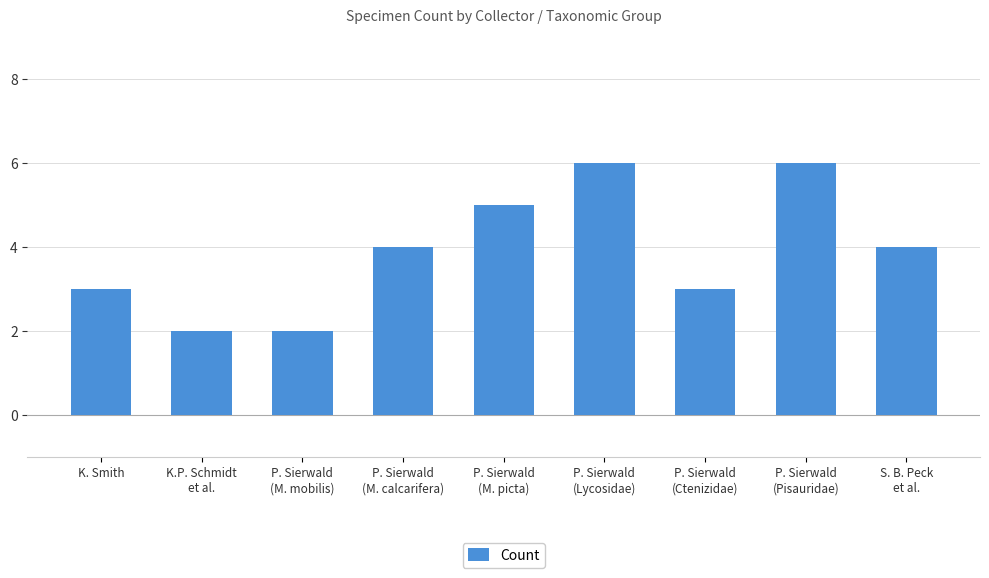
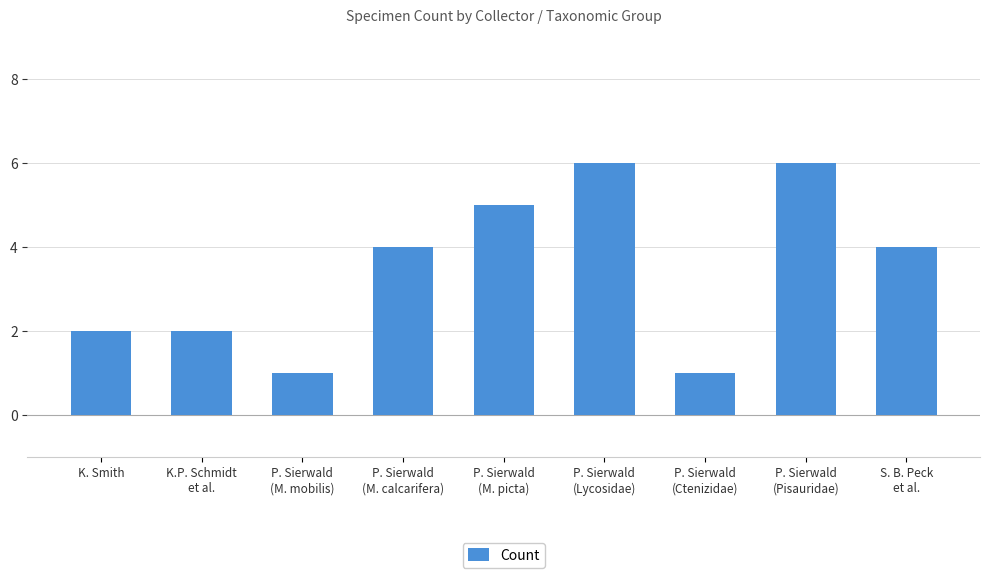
K. Smith: 3 -> 2
P. Sierwald (M. mobilis): 2 -> 1
P. Sierwald (Ctenizidae): 3 -> 1
